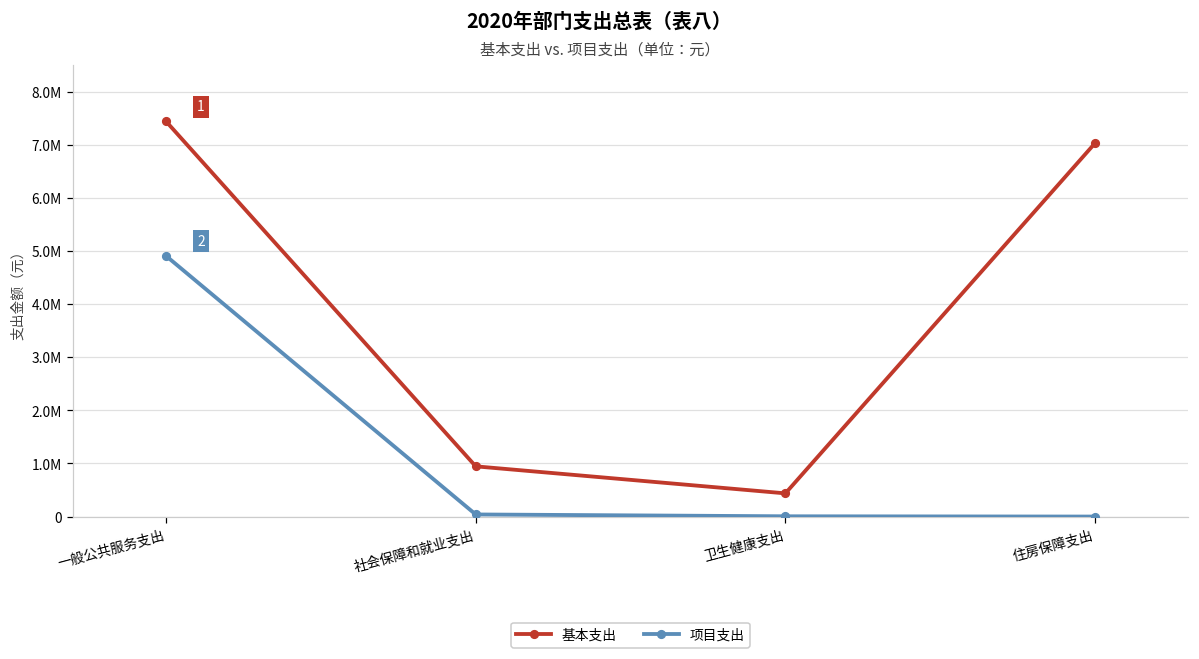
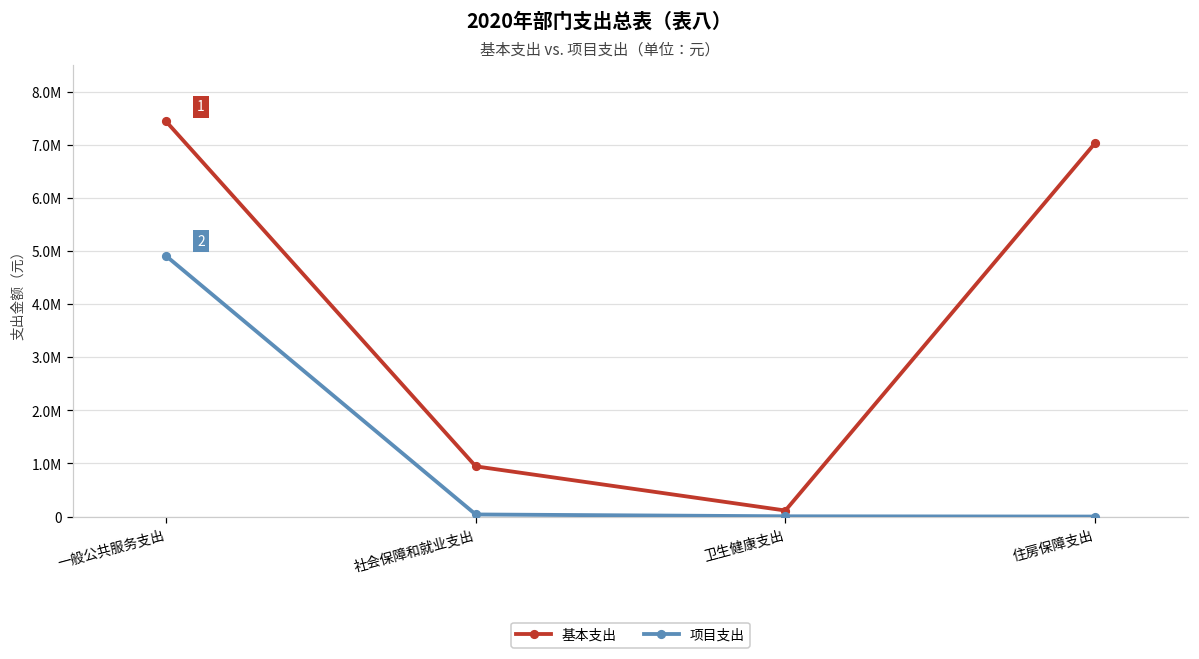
基本支出, 卫生健康支出: 400000 -> 100000
